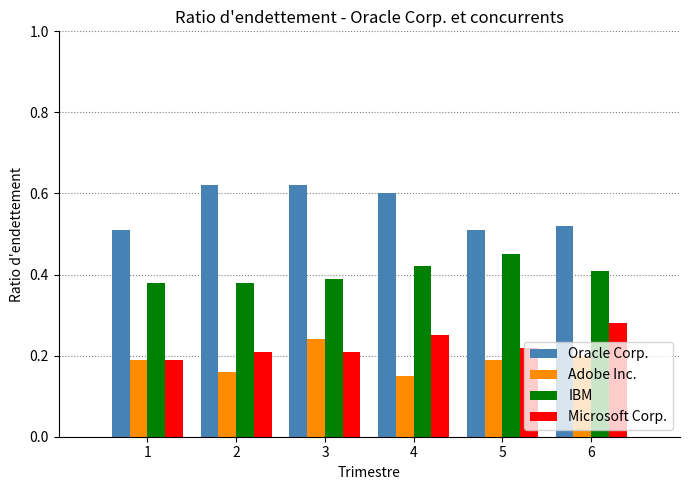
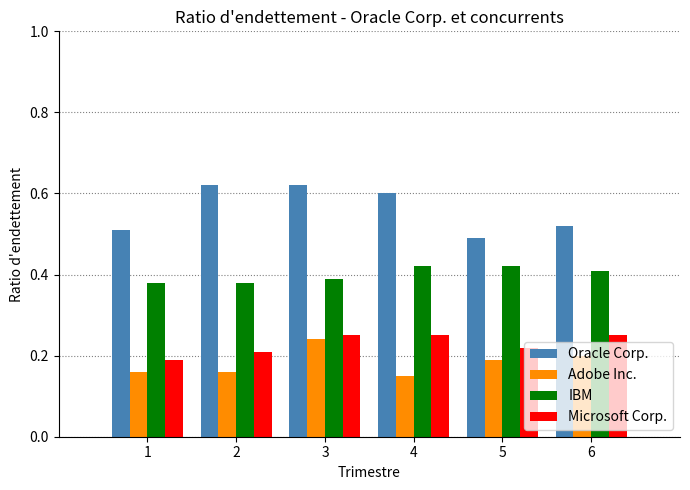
Adobe Inc., 1: 0.19 -> 0.16
Microsoft Corp., 3: 0.21 -> 0.25
Oracle Corp., 5: 0.51 -> 0.49
IBM, 5: 0.45 -> 0.42
Microsoft Corp., 6: 0.28 -> 0.25
